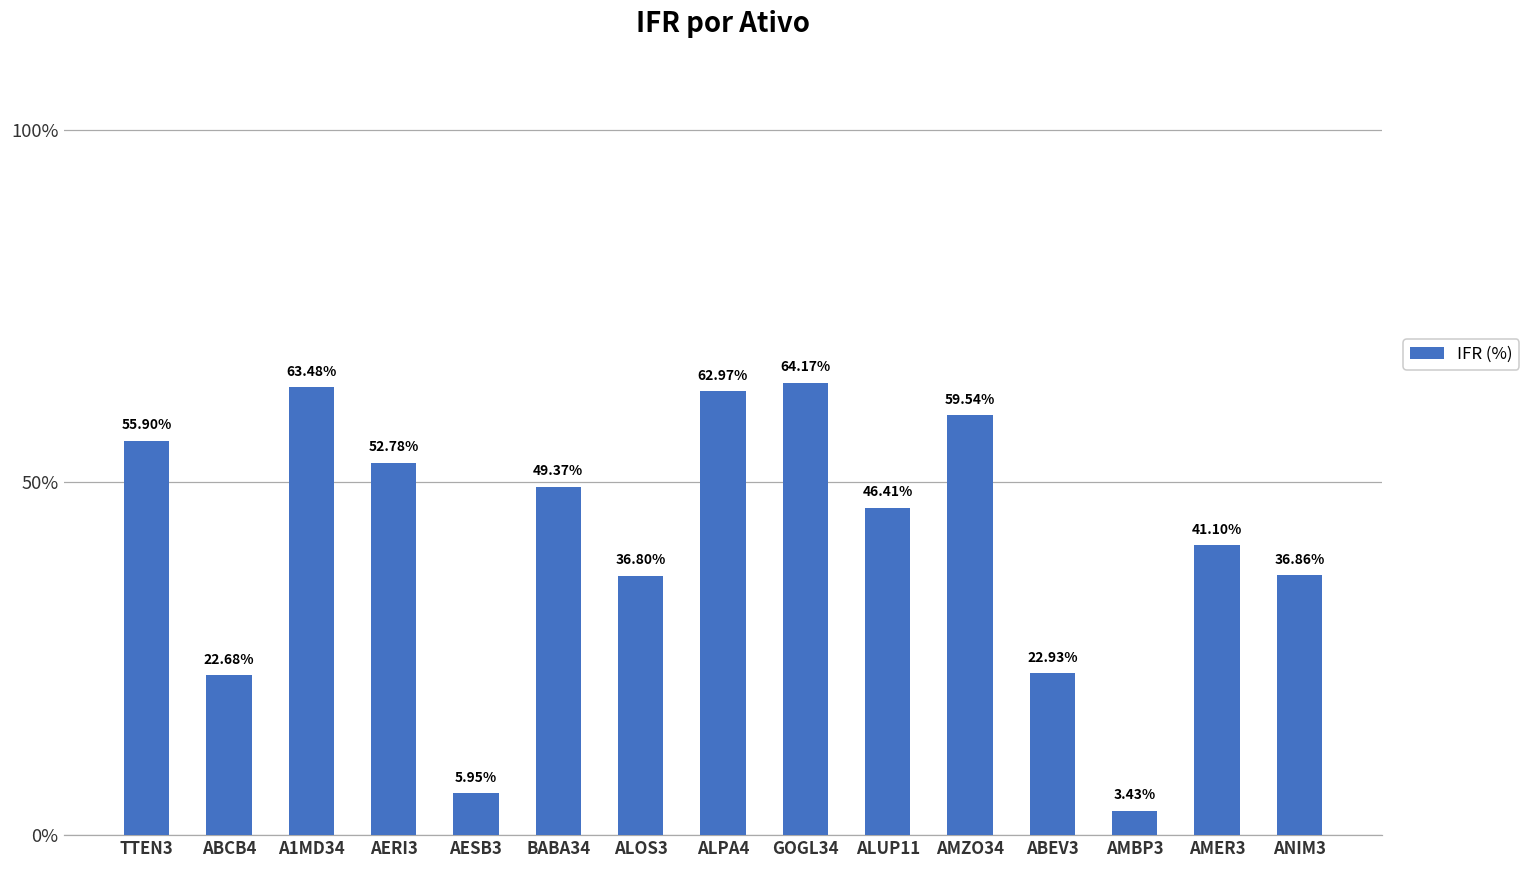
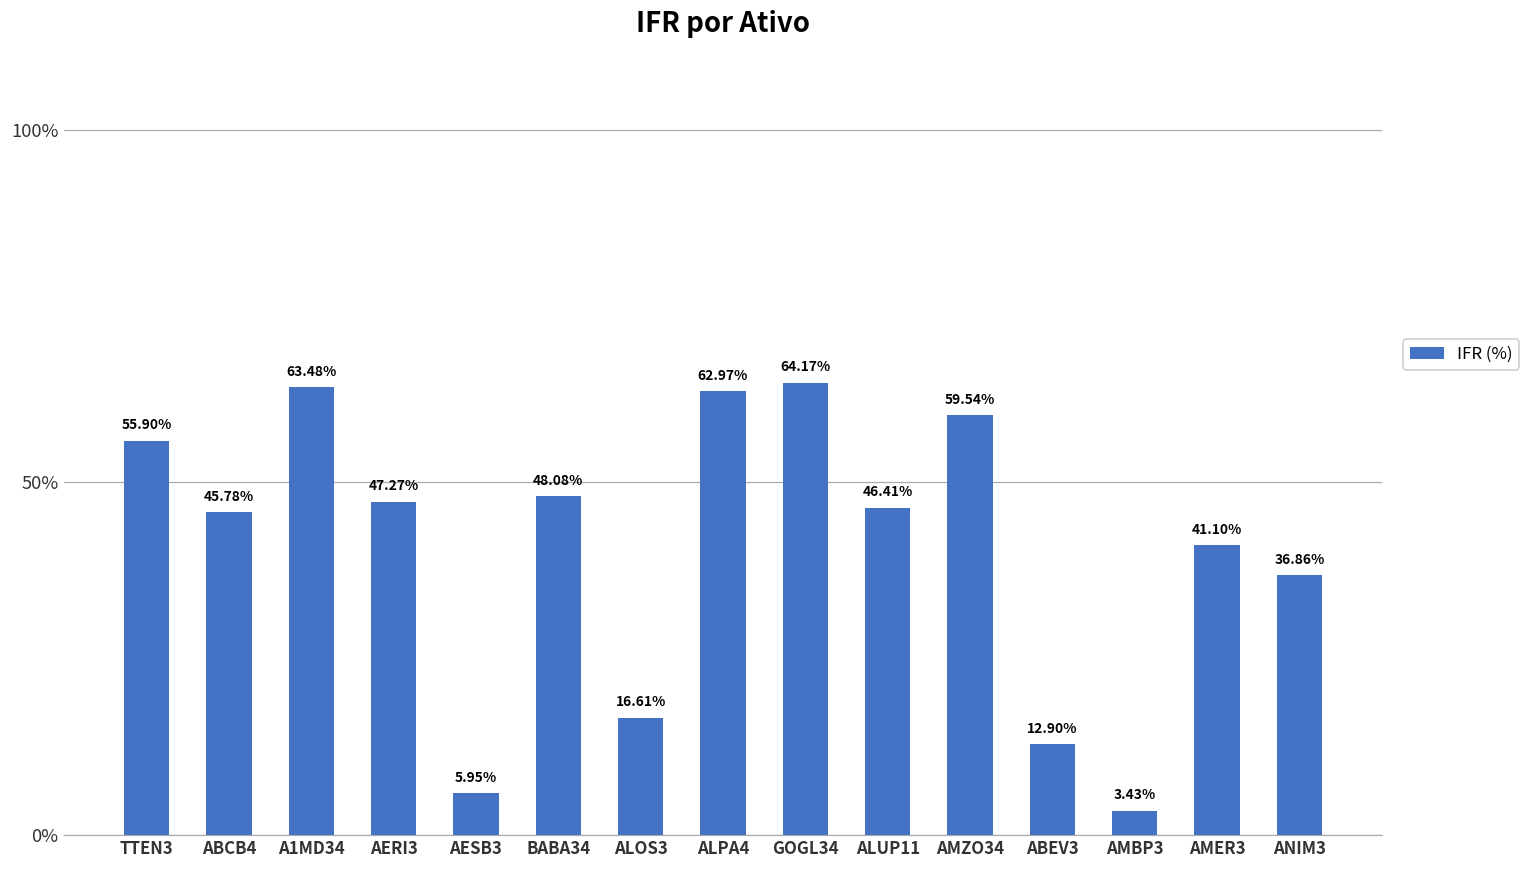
ABCB4: 22.68% -> 45.78%
AERI3: 52.78% -> 47.27%
BABA34: 49.37% -> 48.08%
ALOS3: 36.80% -> 16.61%
ABEV3: 22.93% -> 12.90%
